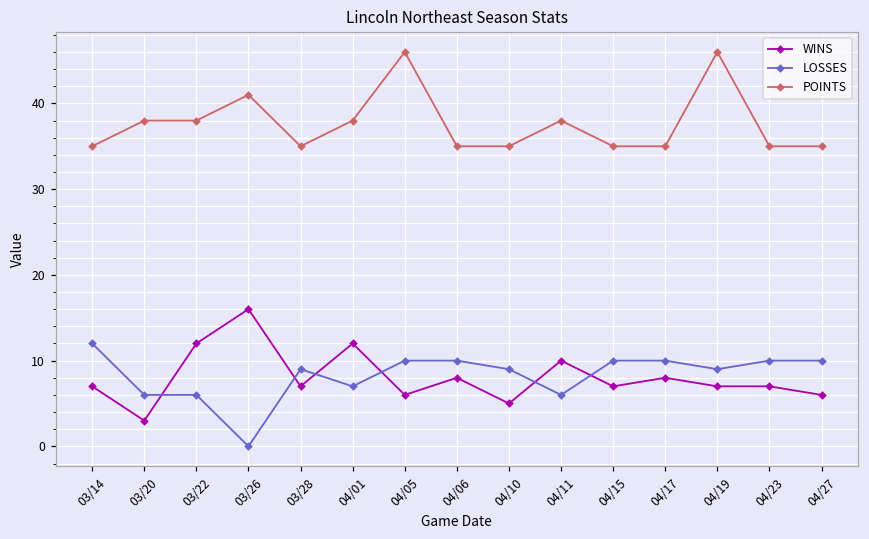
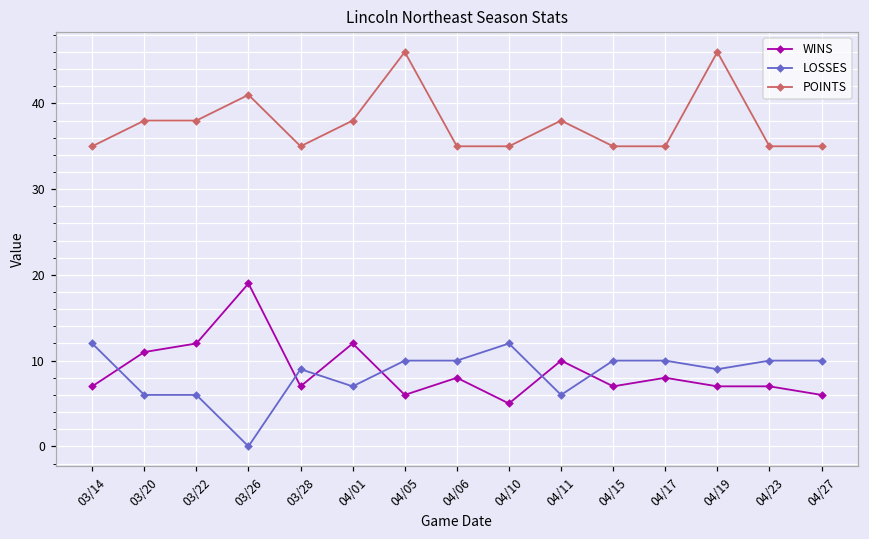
WINS, 03/20: 3 -> 11
WINS, 03/26: 16 -> 19
LOSSES, 04/10: 9 -> 12
